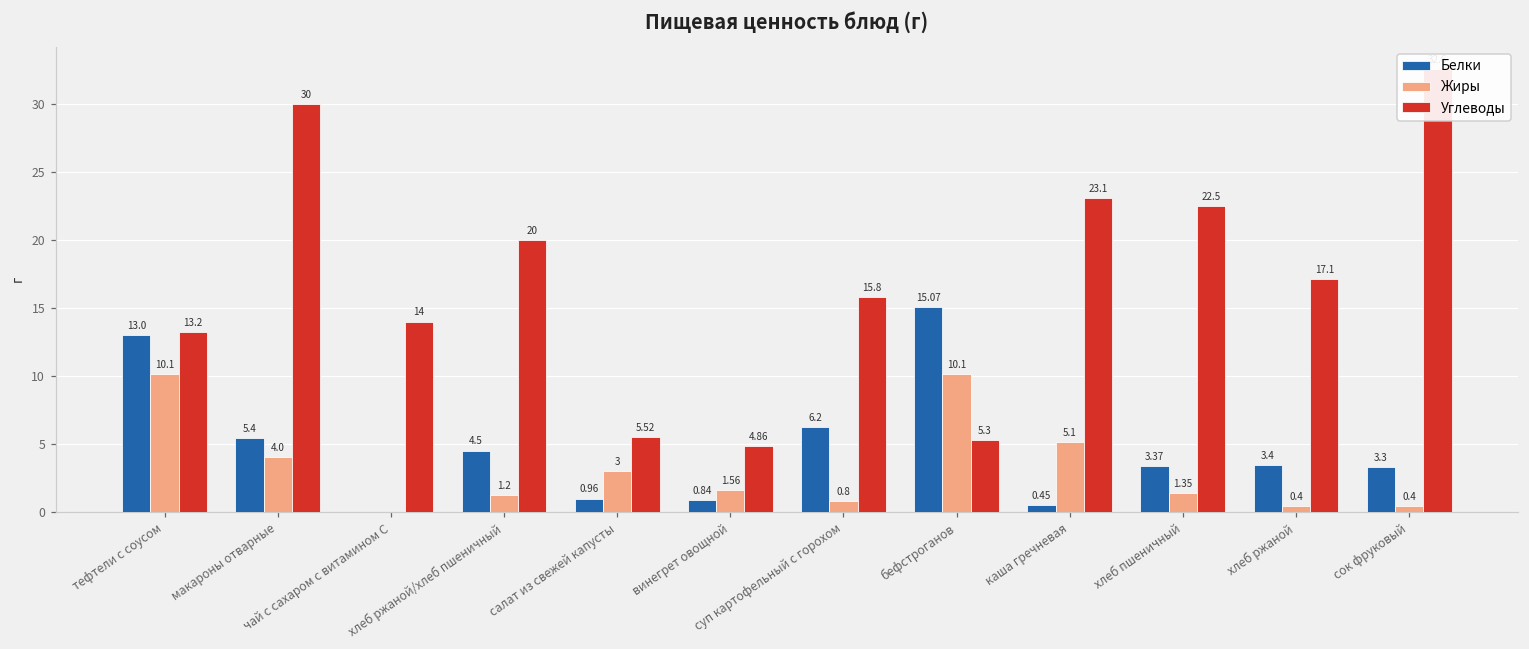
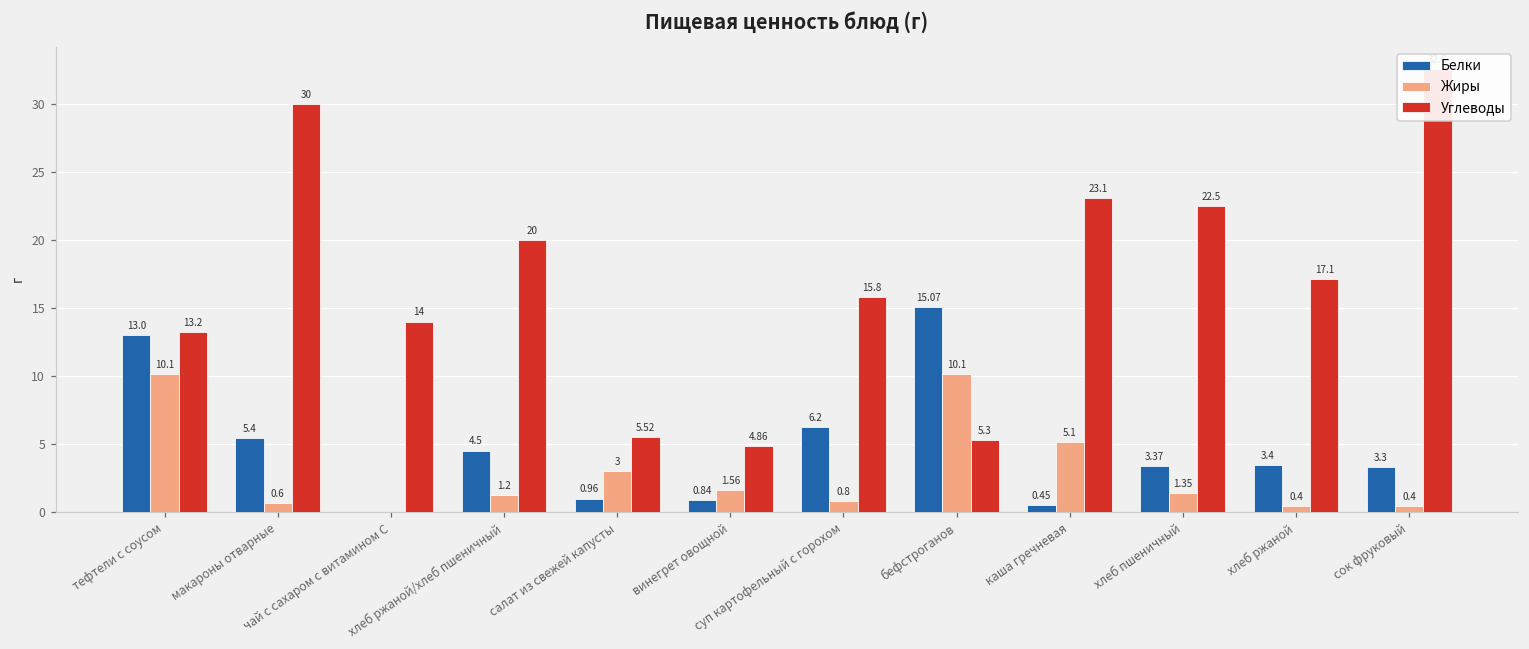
Жиры, макароны отварные: 4.0 -> 0.6
